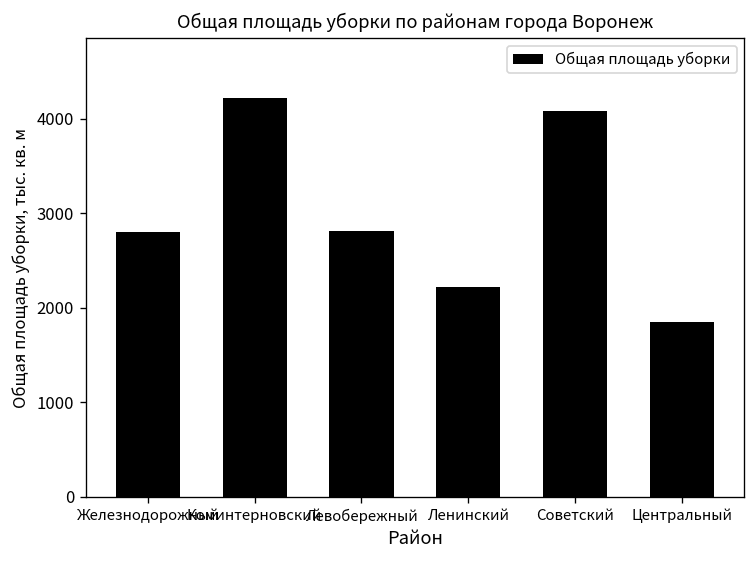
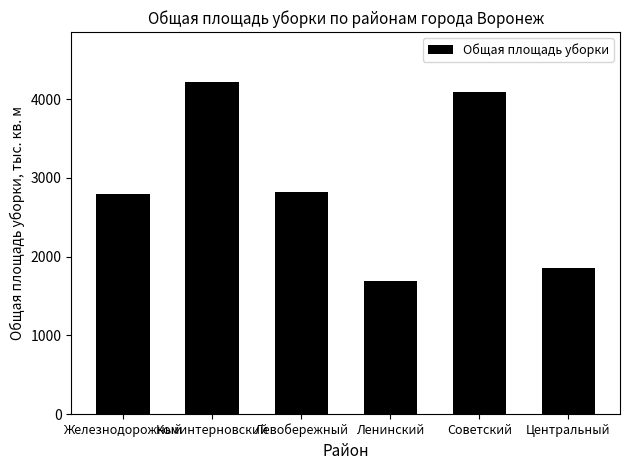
Ленинский: 2200 -> 1700
